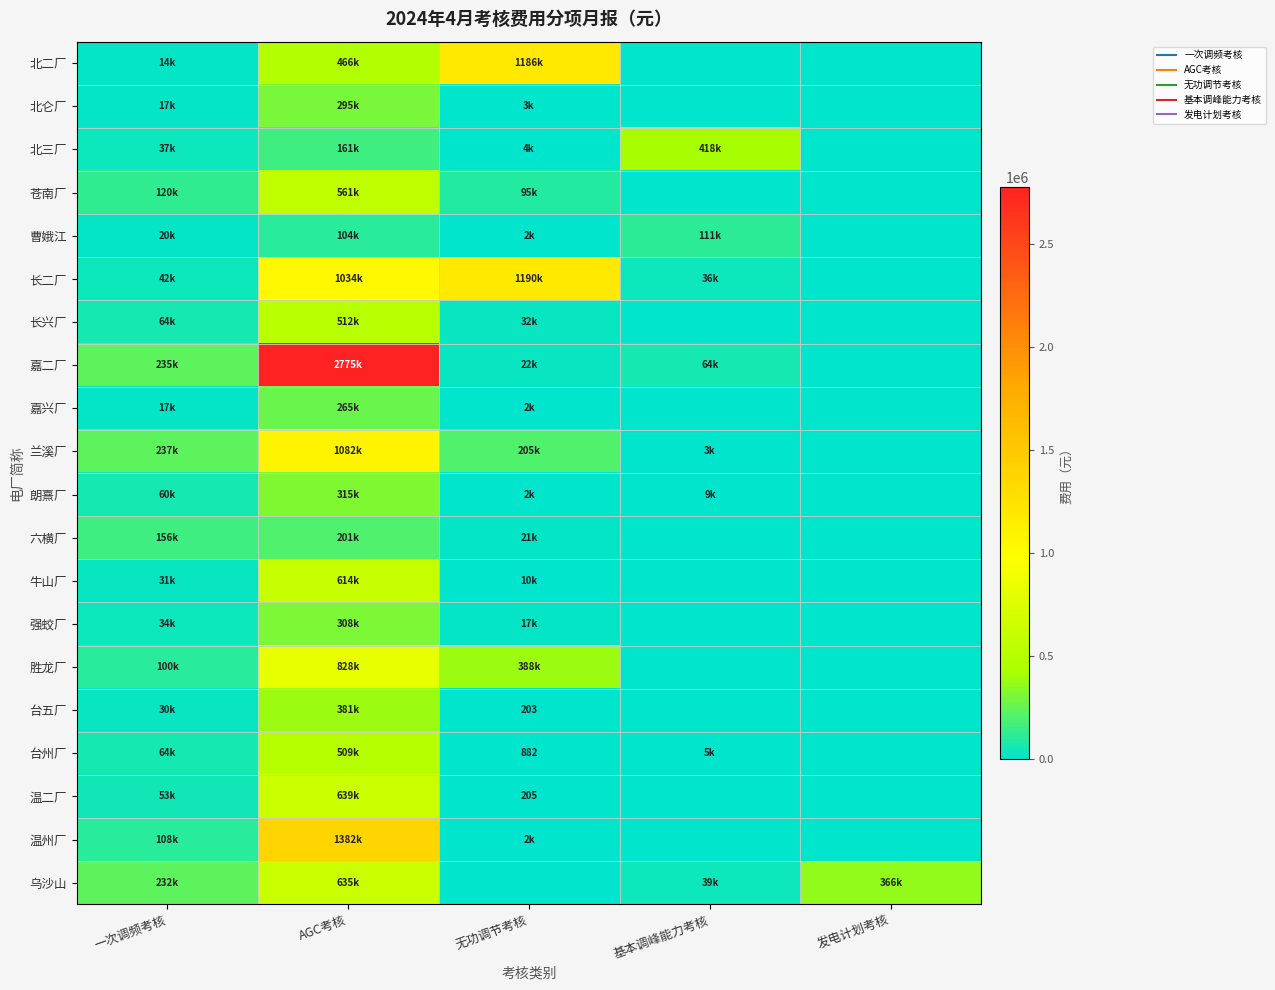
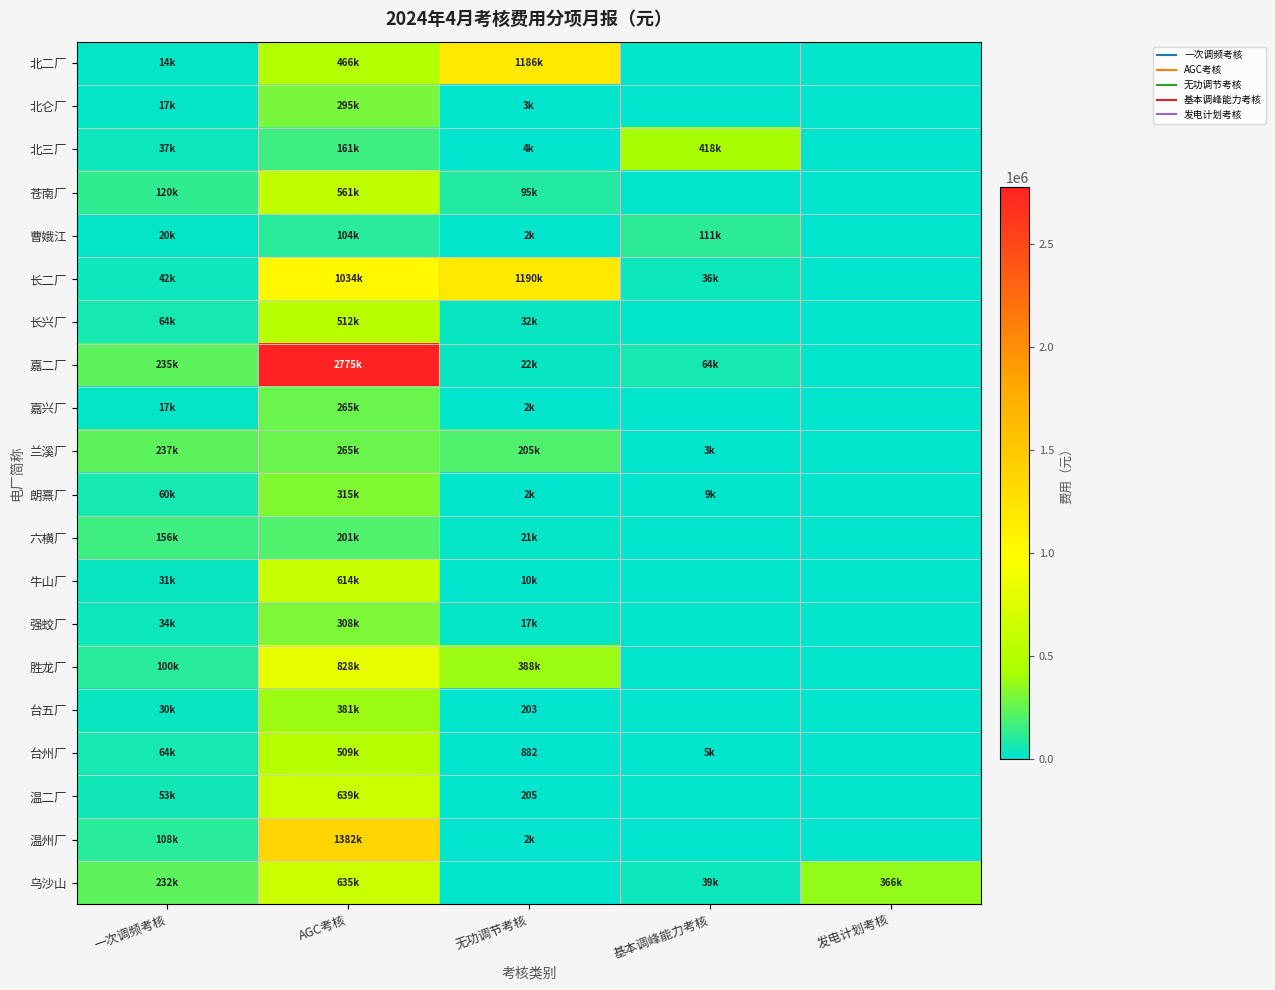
兰溪厂, AGC考核: 1082k -> 265k
